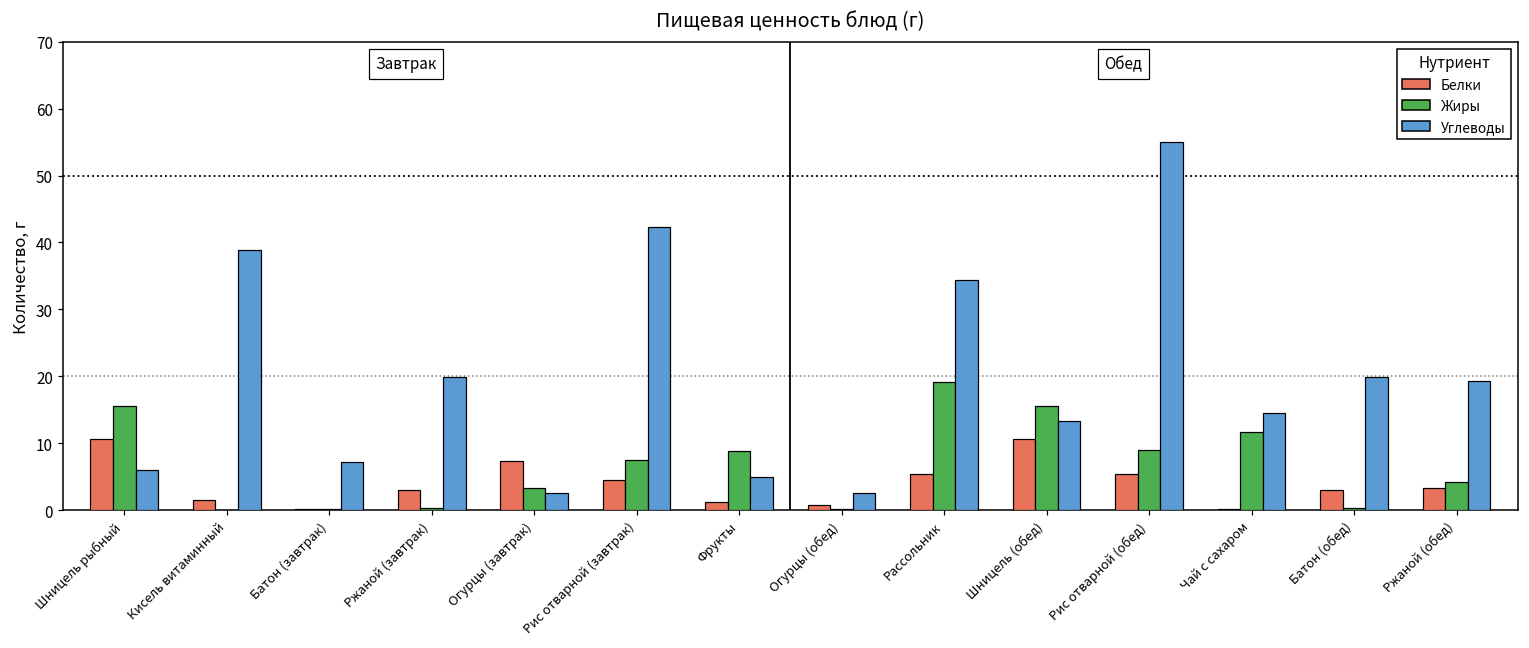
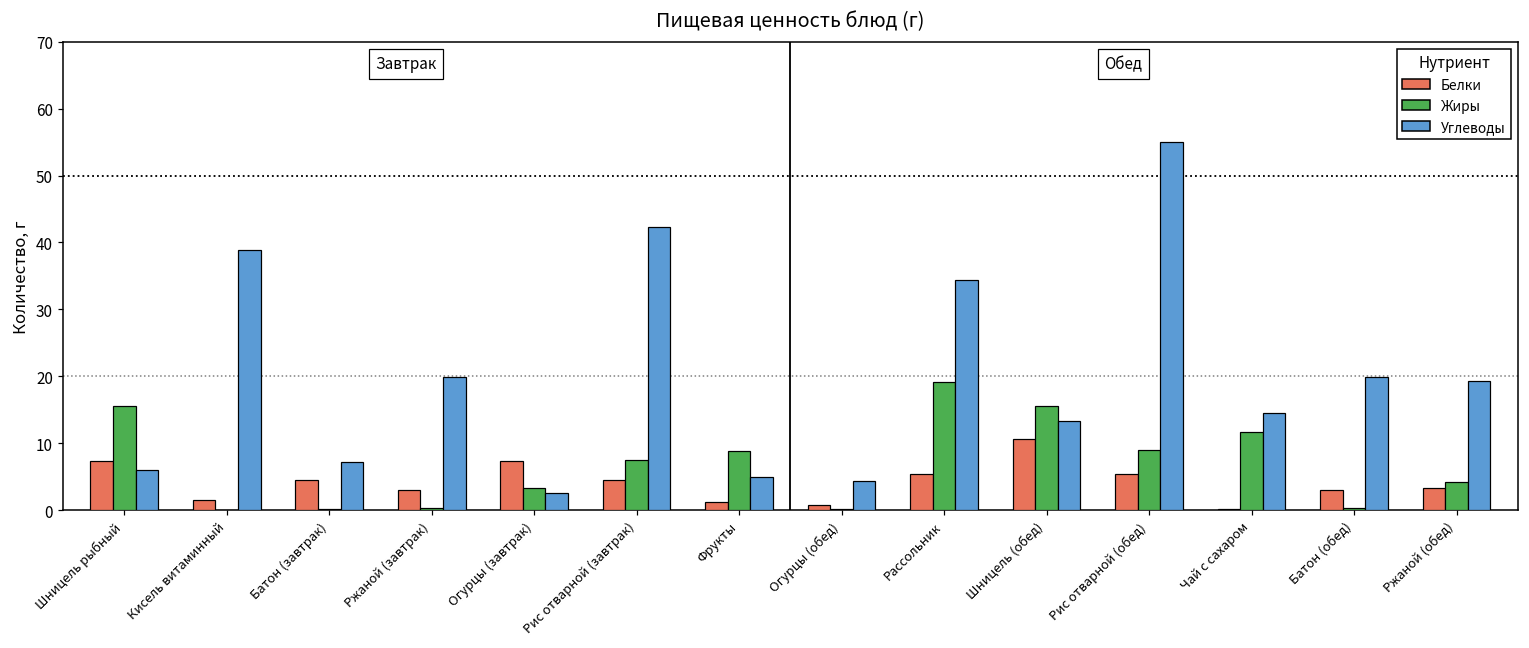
Белки, Шницель рыбный: 11 -> 7
Белки, Батон (завтрак): 0 -> 5
Углеводы, Огурцы (обед): 3 -> 4
